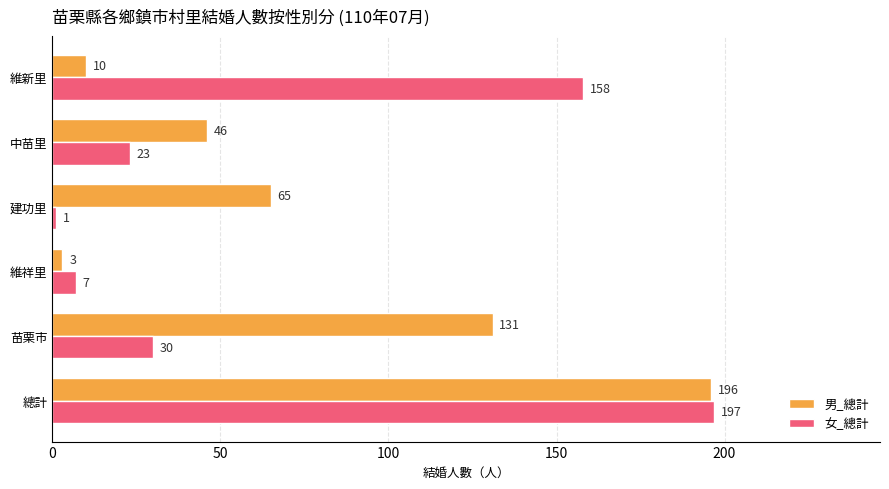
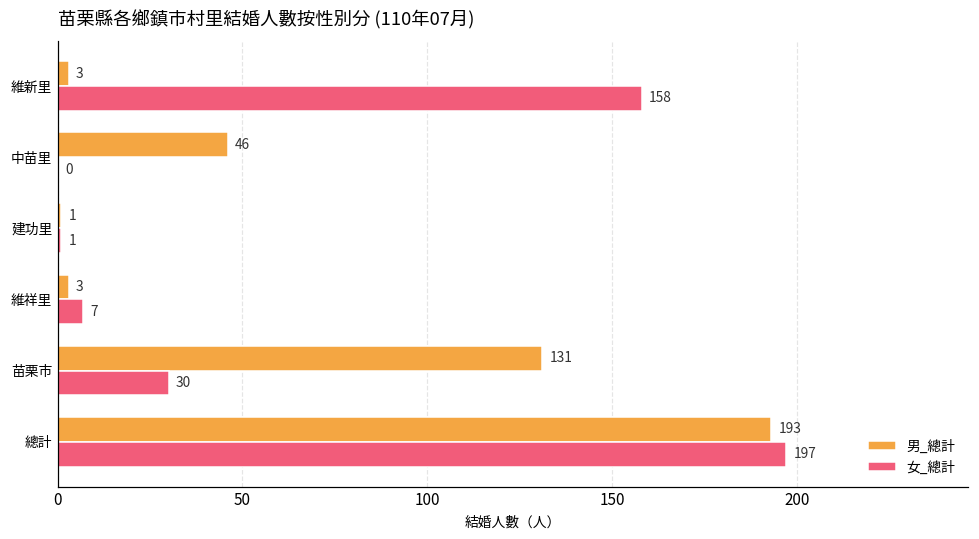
男_總計, 維新里: 10 -> 3
女_總計, 中苗里: 23 -> 0
男_總計, 建功里: 65 -> 1
男_總計, 總計: 196 -> 193
